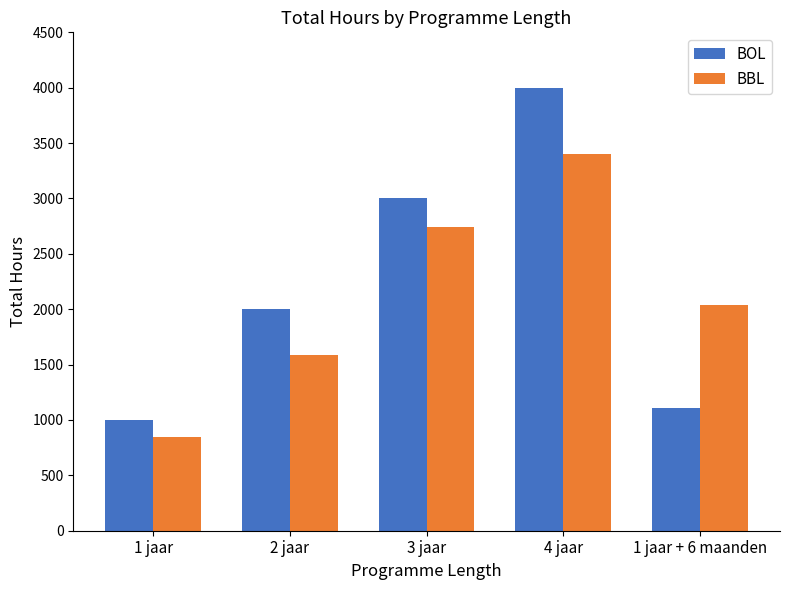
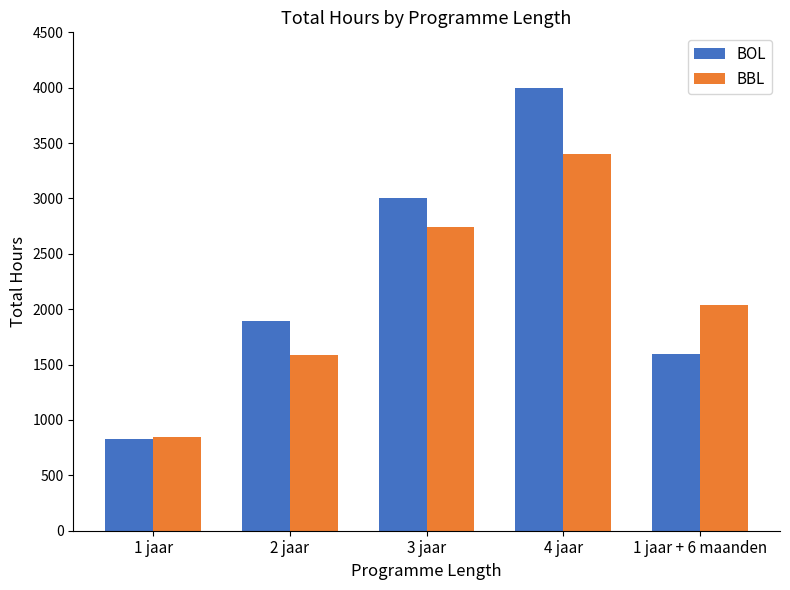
BOL, 1 jaar: 1000 -> 830
BOL, 2 jaar: 2000 -> 1900
BOL, 1 jaar + 6 maanden: 1110 -> 1600
